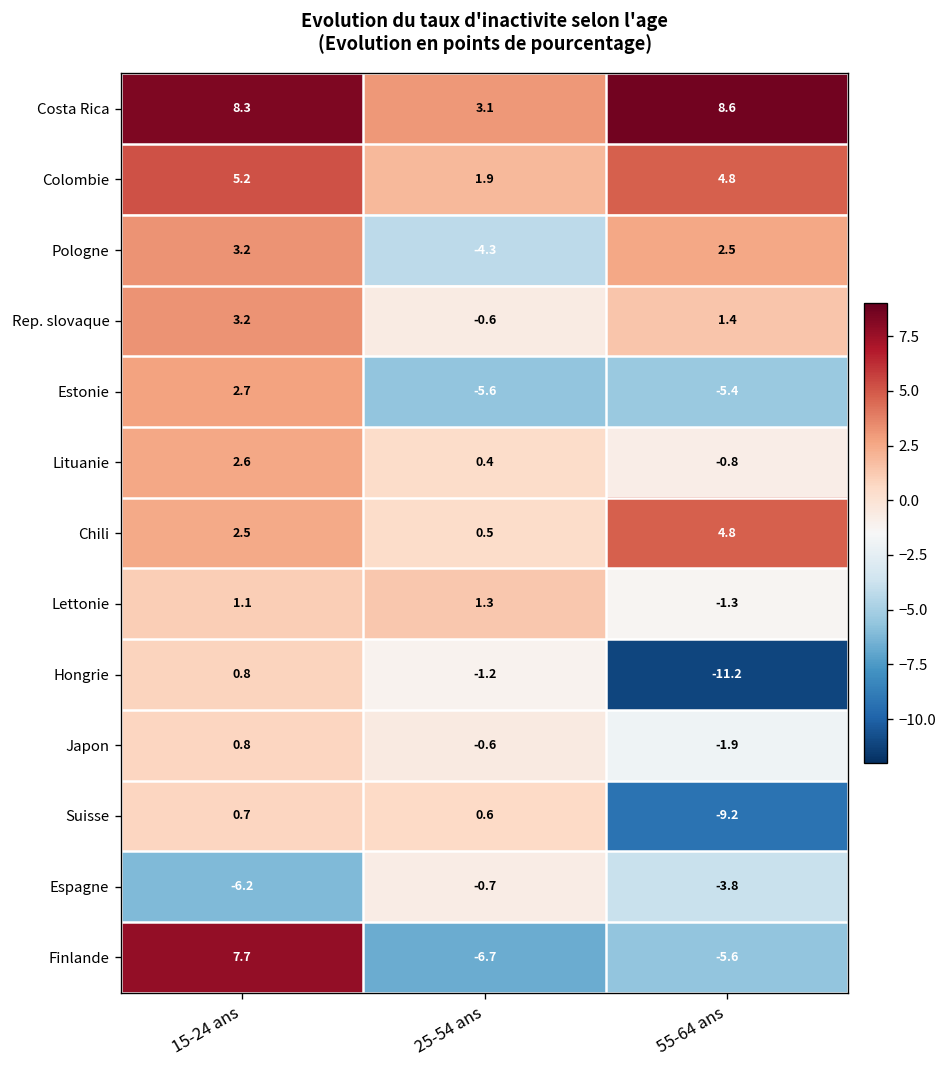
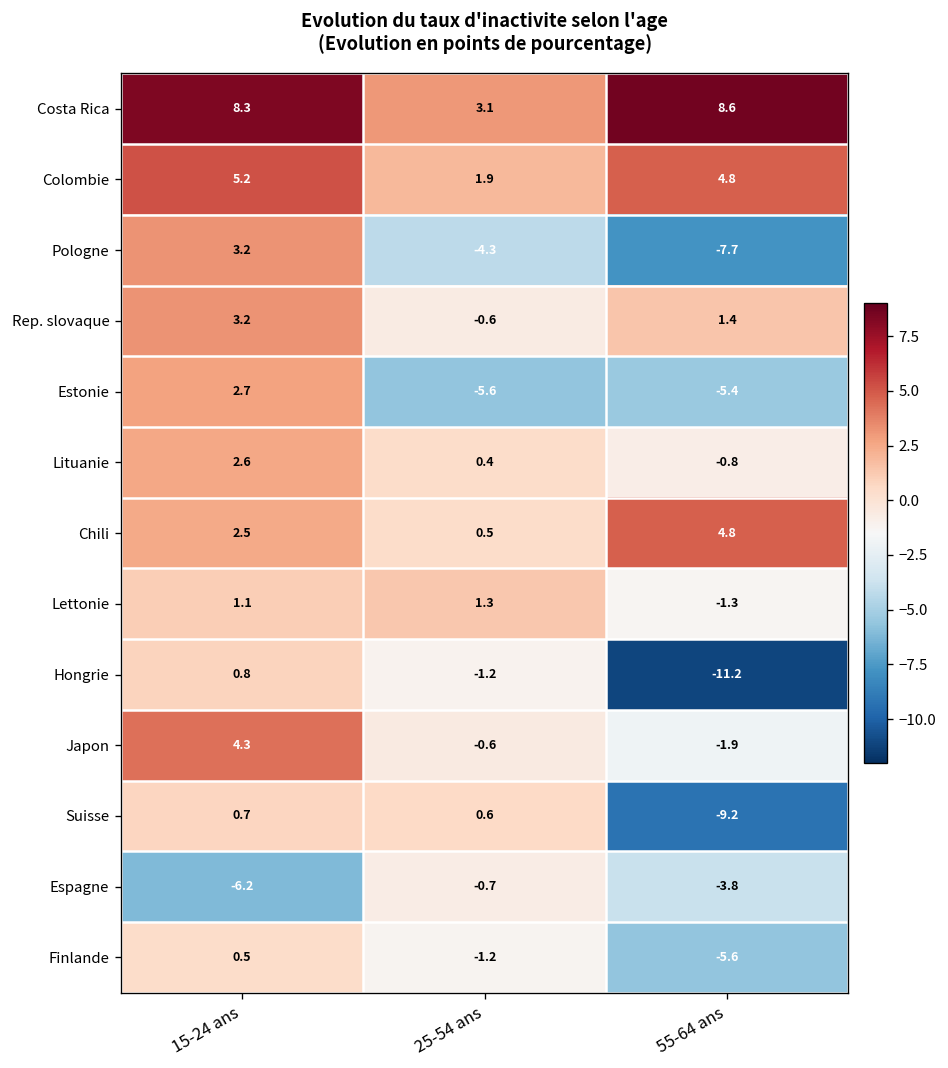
Pologne, 55-64 ans: 2.5 -> -7.7
Japon, 15-24 ans: 0.8 -> 4.3
Finlande, 15-24 ans: 7.7 -> 0.5
Finlande, 25-54 ans: -6.7 -> -1.2
